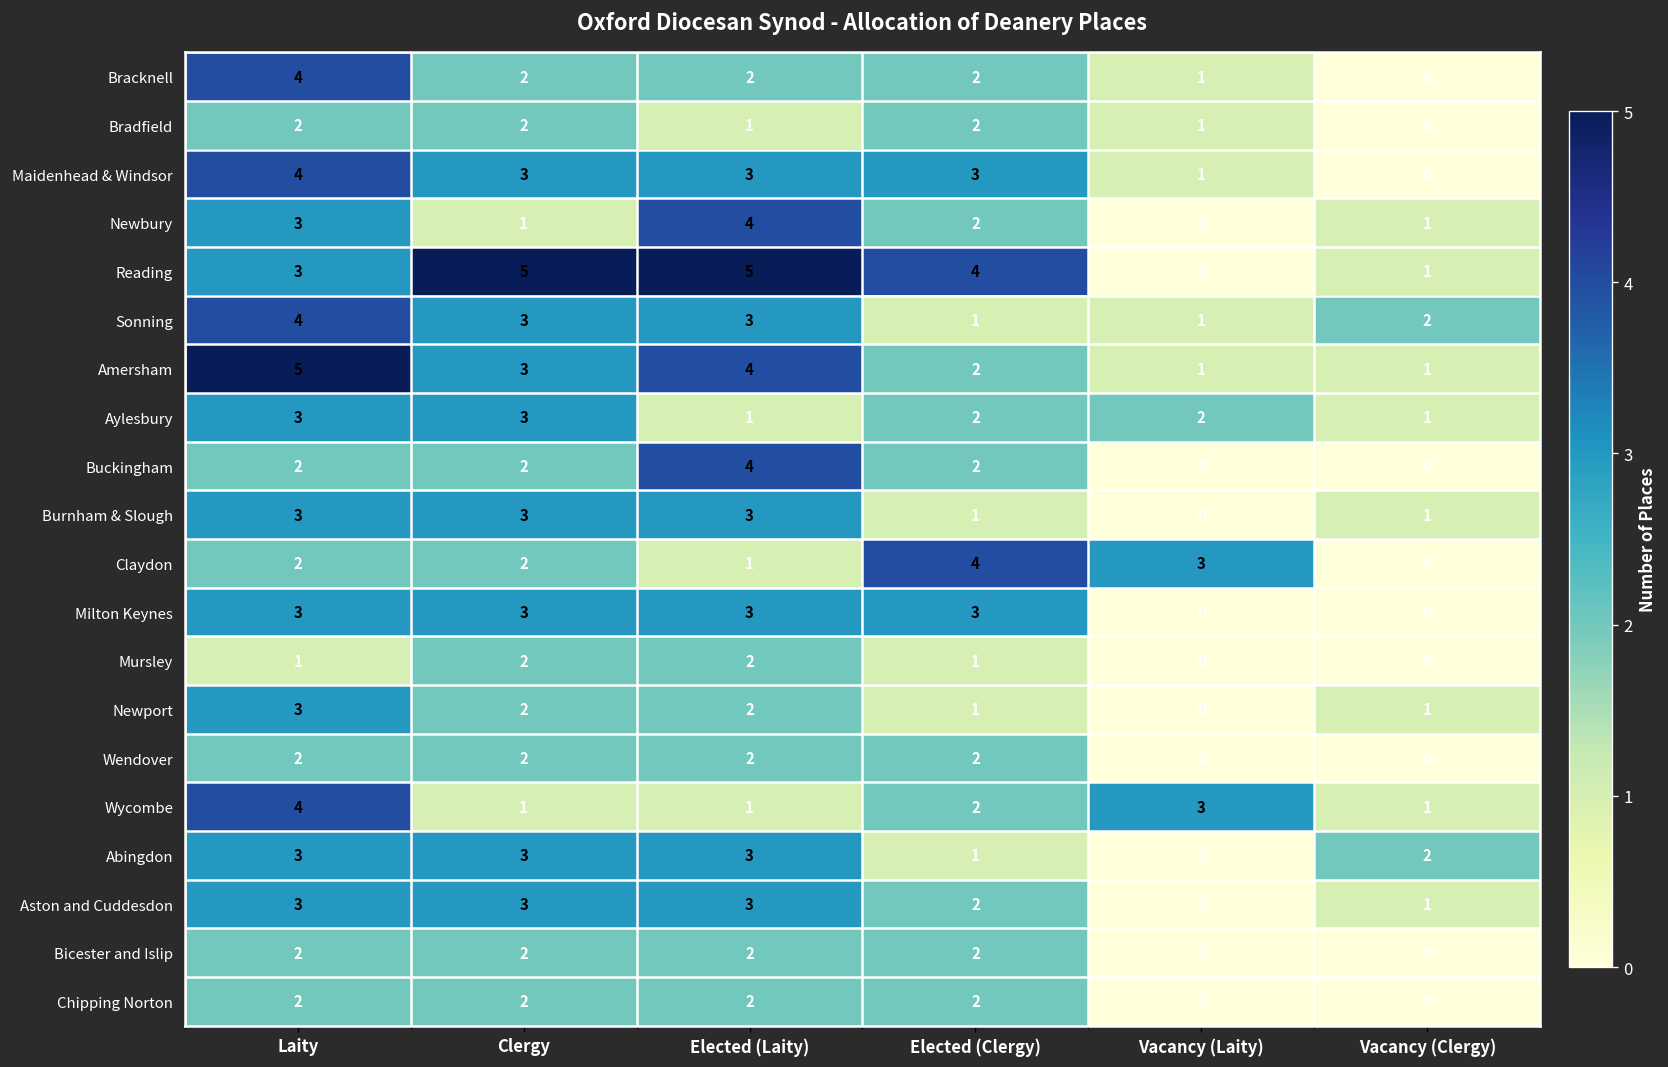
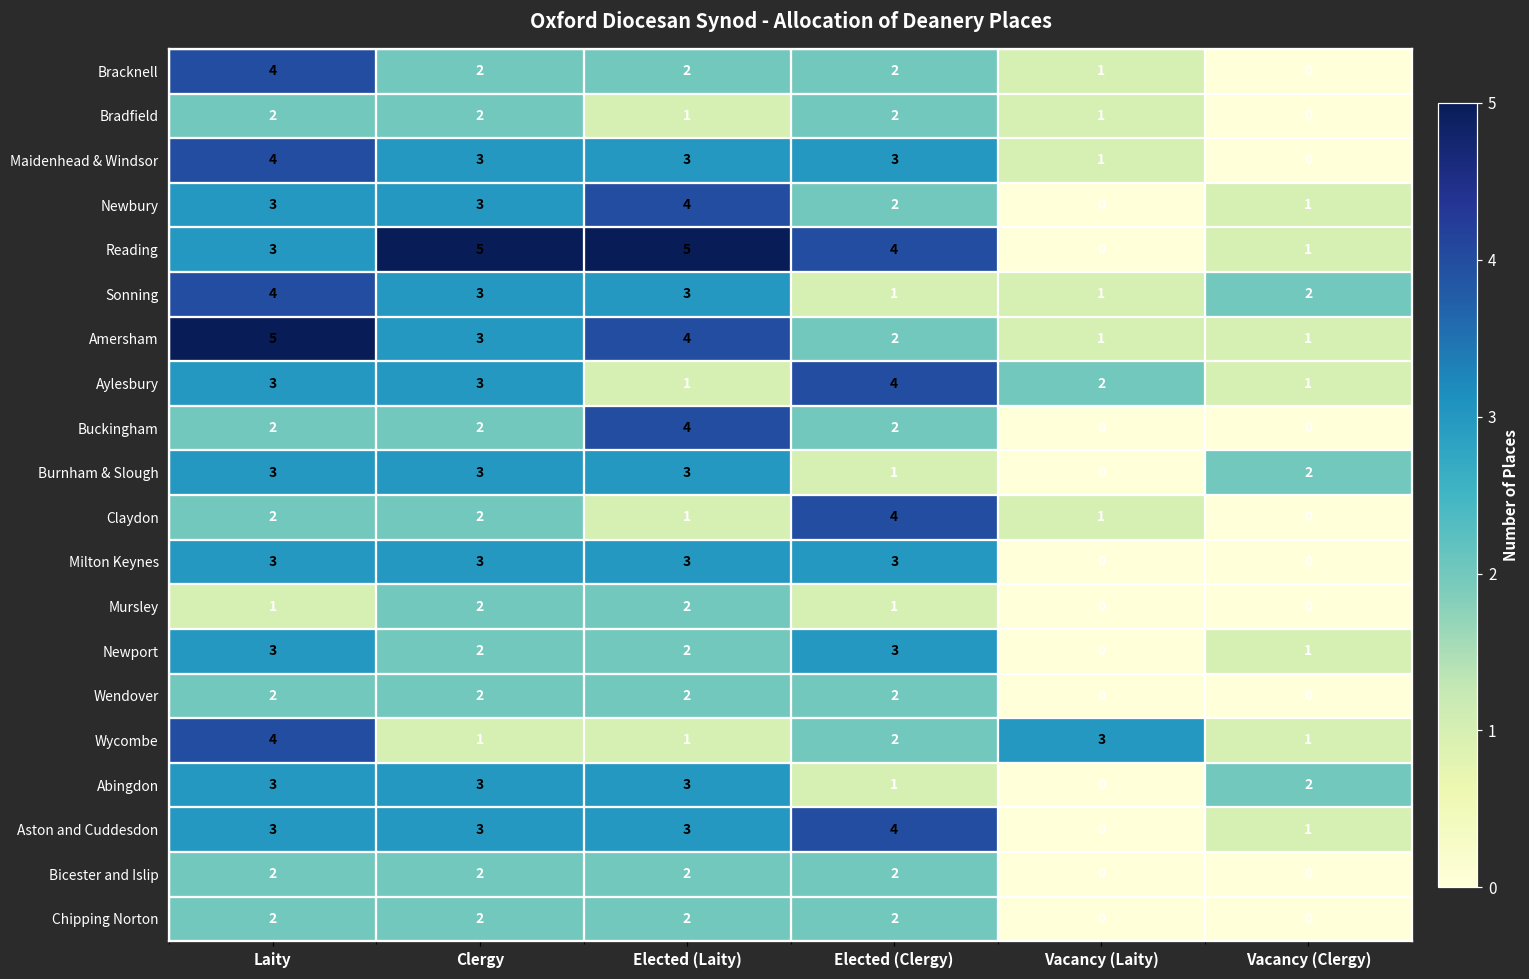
Newbury, Clergy: 1 -> 3
Aylesbury, Elected (Clergy): 2 -> 4
Burnham & Slough, Vacancy (Clergy): 1 -> 2
Claydon, Vacancy (Laity): 3 -> 1
Newport, Elected (Clergy): 1 -> 3
Aston and Cuddesdon, Elected (Clergy): 2 -> 4
